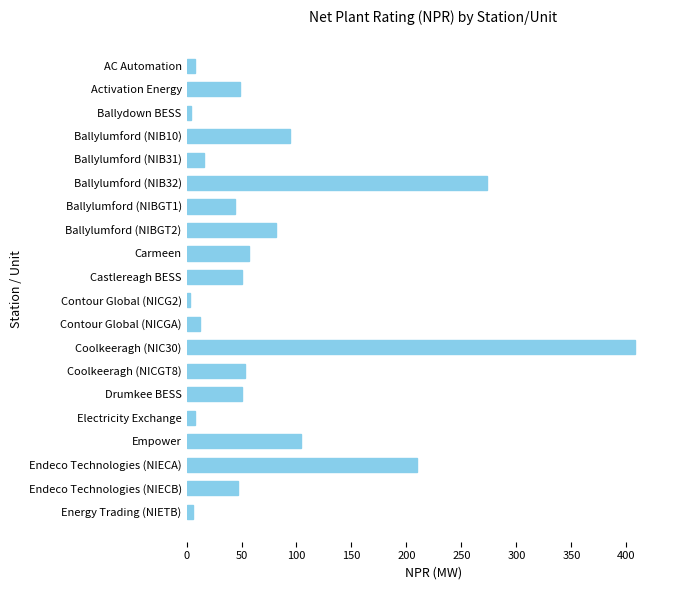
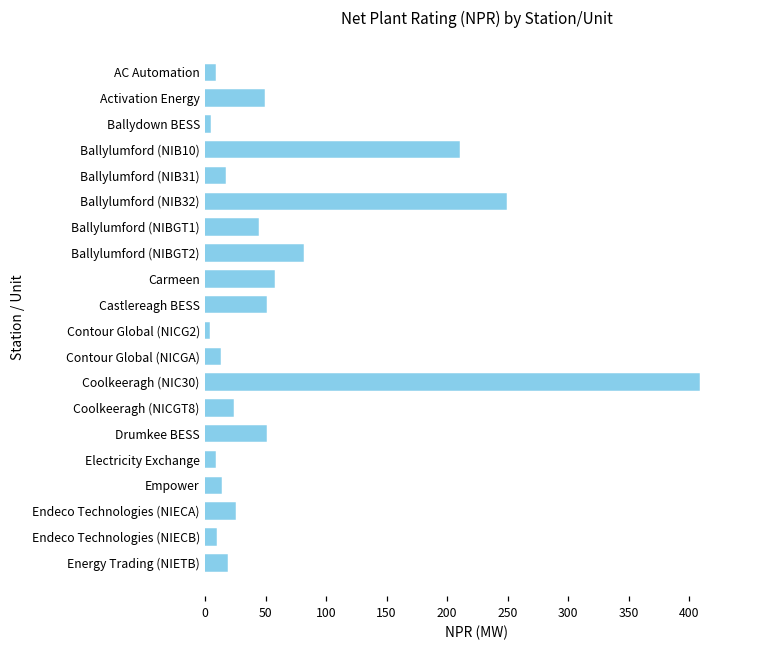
Ballylumford (NIB10): 94 -> 210
Ballylumford (NIB32): 273 -> 249
Coolkeeragh (NICGT8): 53 -> 23
Empower: 104 -> 13
Endeco Technologies (NIECA): 210 -> 25
Endeco Technologies (NIECB): 47 -> 9
Energy Trading (NIETB): 6 -> 18
